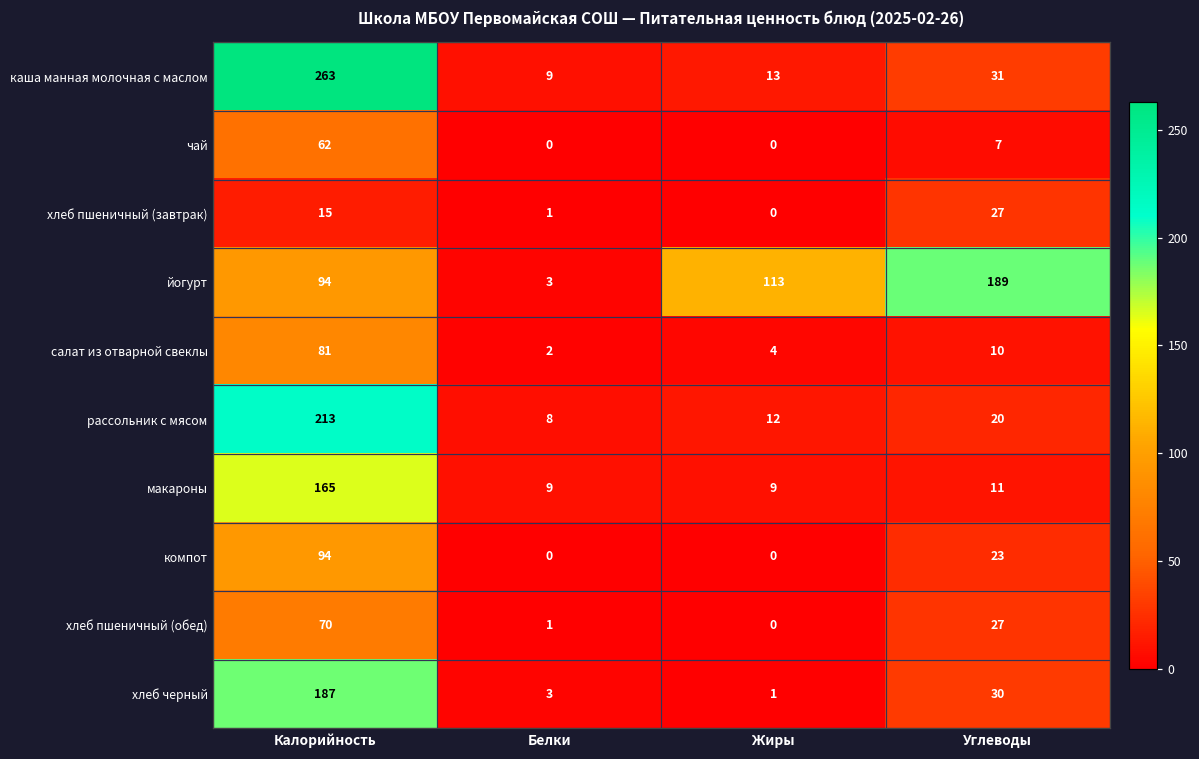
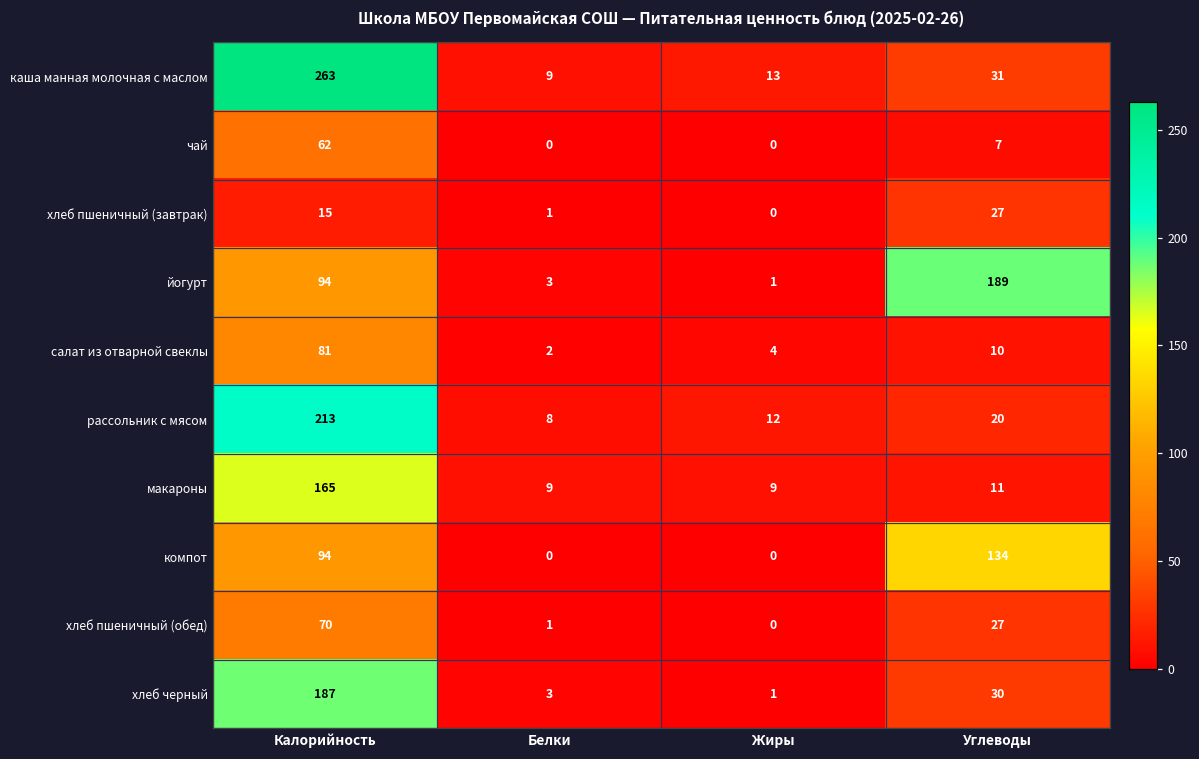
йогурт, Жиры: 113 -> 1
компот, Углеводы: 23 -> 134
